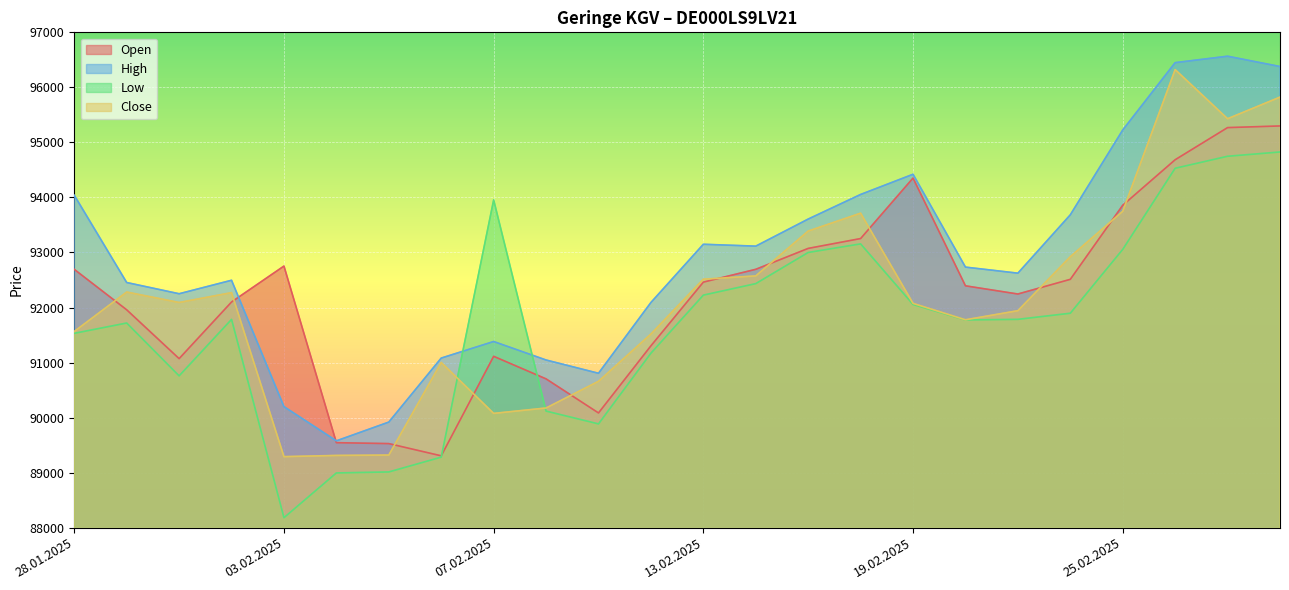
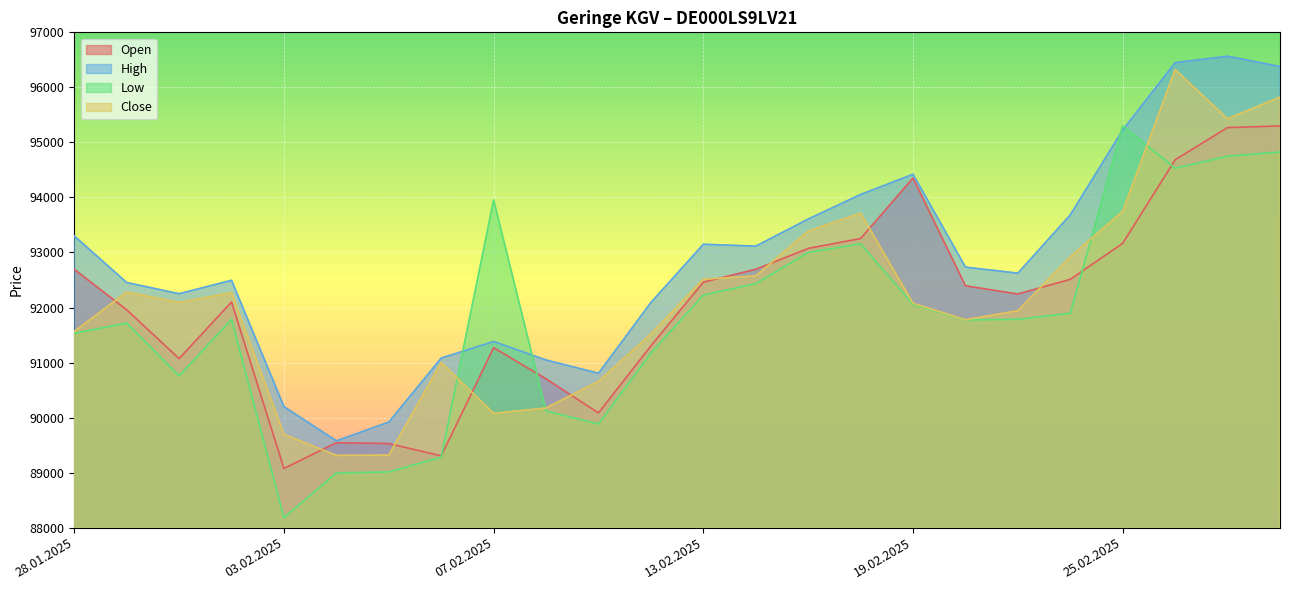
High, 28.01.2025: 94000 -> 93300
Open, 03.02.2025: 92800 -> 89100
Close, 03.02.2025: 89300 -> 89700
Open, 07.02.2025: 91100 -> 91300
Open, 25.02.2025: 93900 -> 93200
Low, 25.02.2025: 93100 -> 95300
